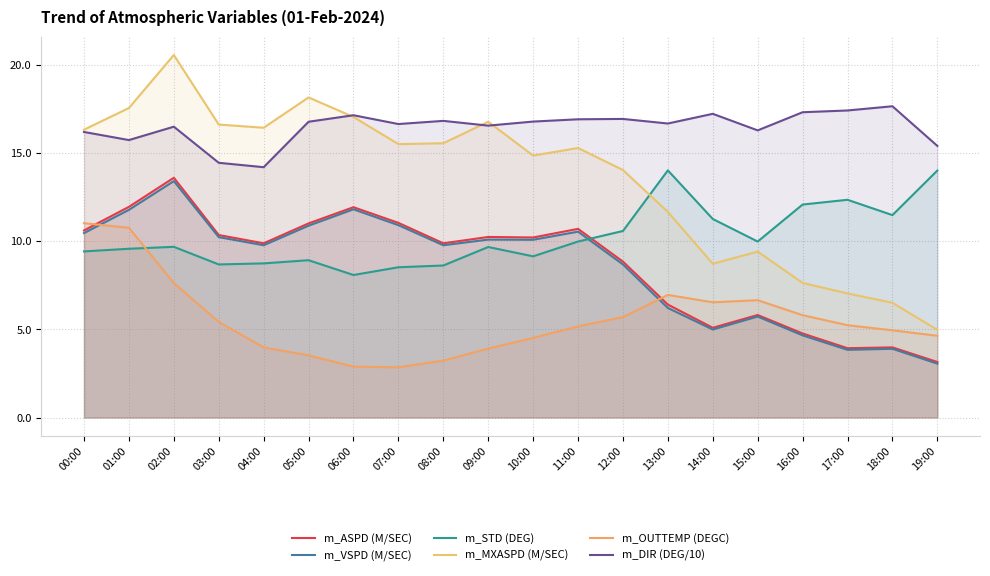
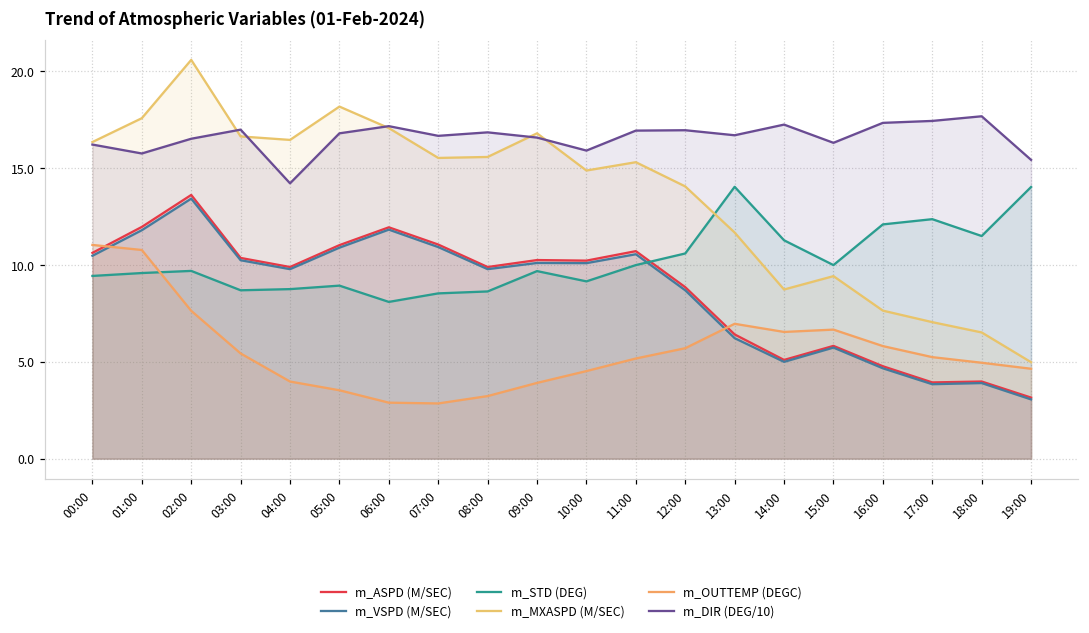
m_DIR (DEG/10), 03:00: 14.5 -> 17.0
m_DIR (DEG/10), 10:00: 16.8 -> 15.9
